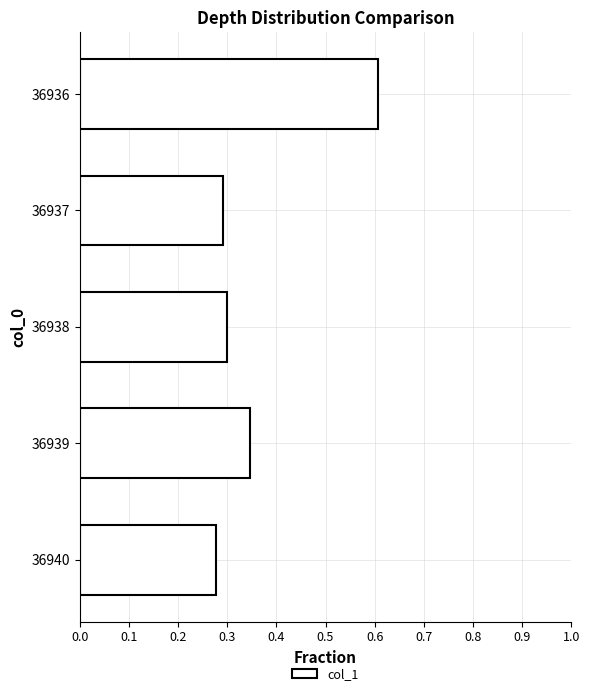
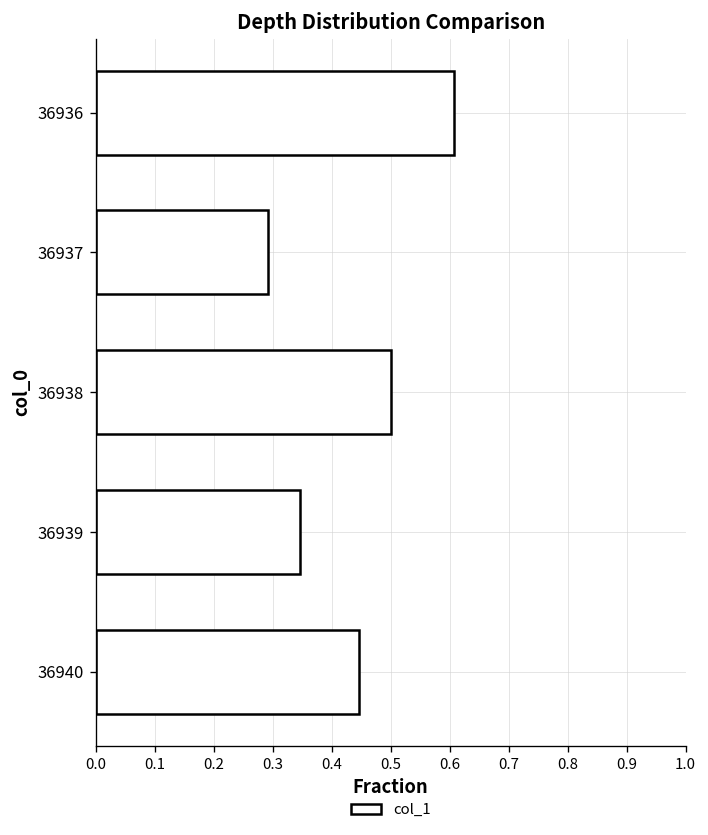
36938: 0.3 -> 0.5
36940: 0.28 -> 0.45
